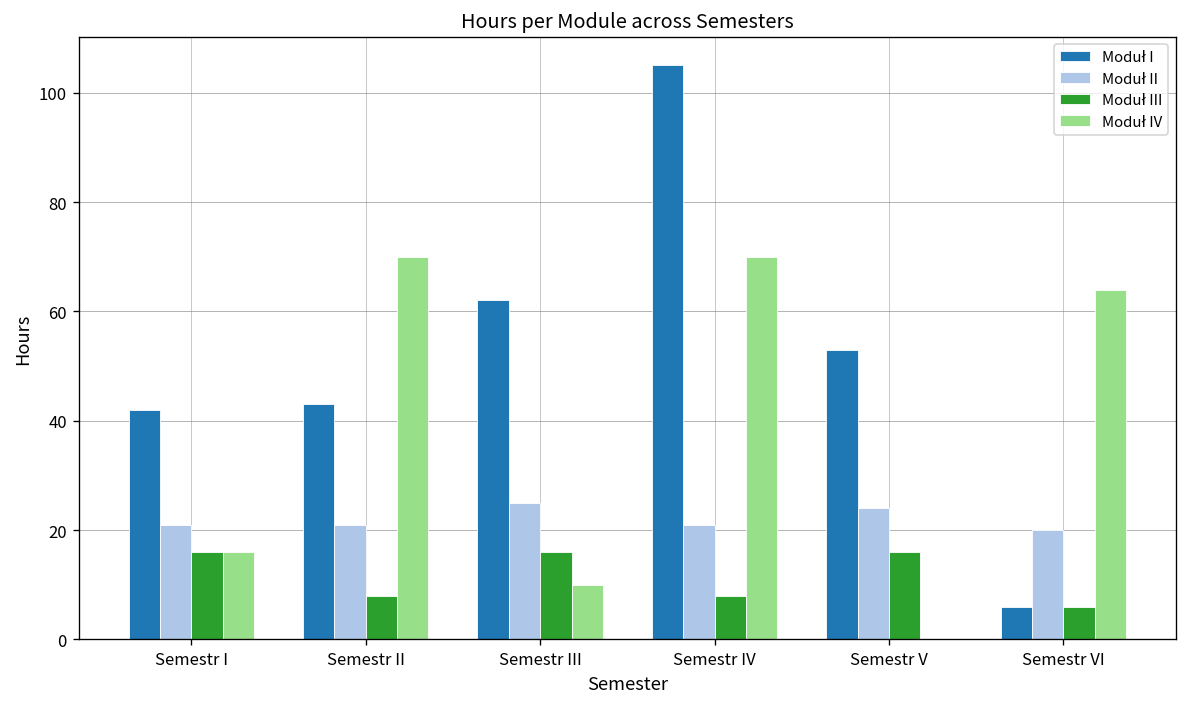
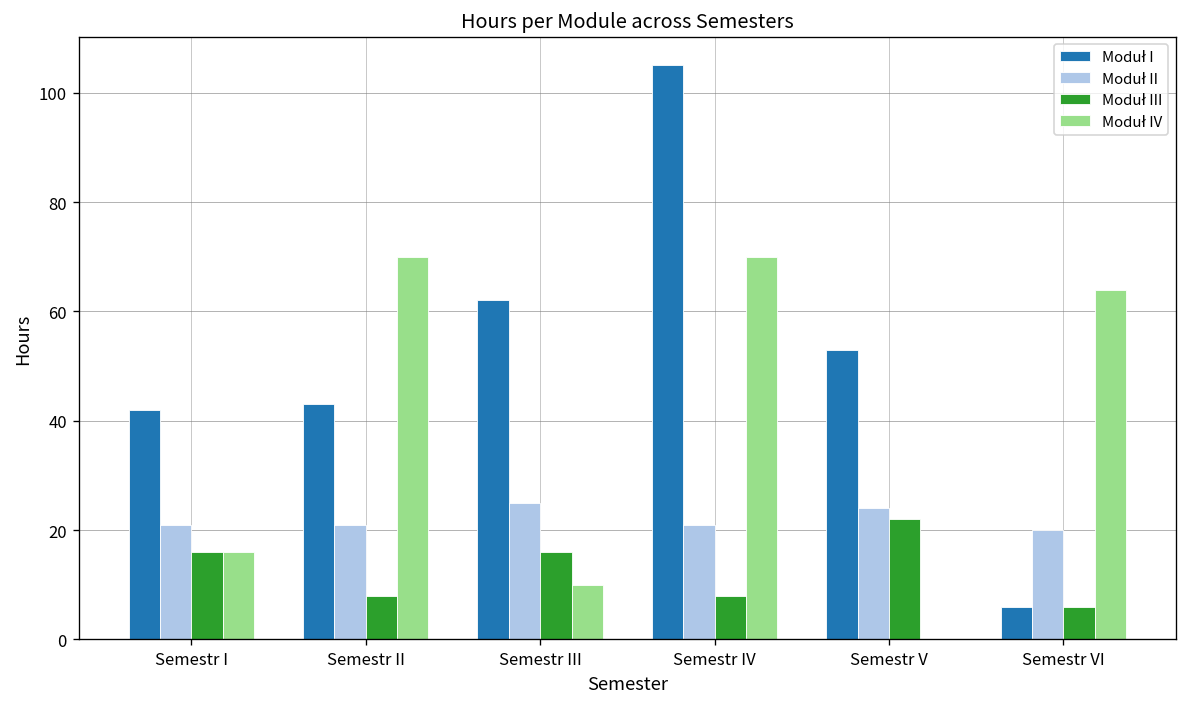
Moduł III, Semestr V: 16 -> 22
